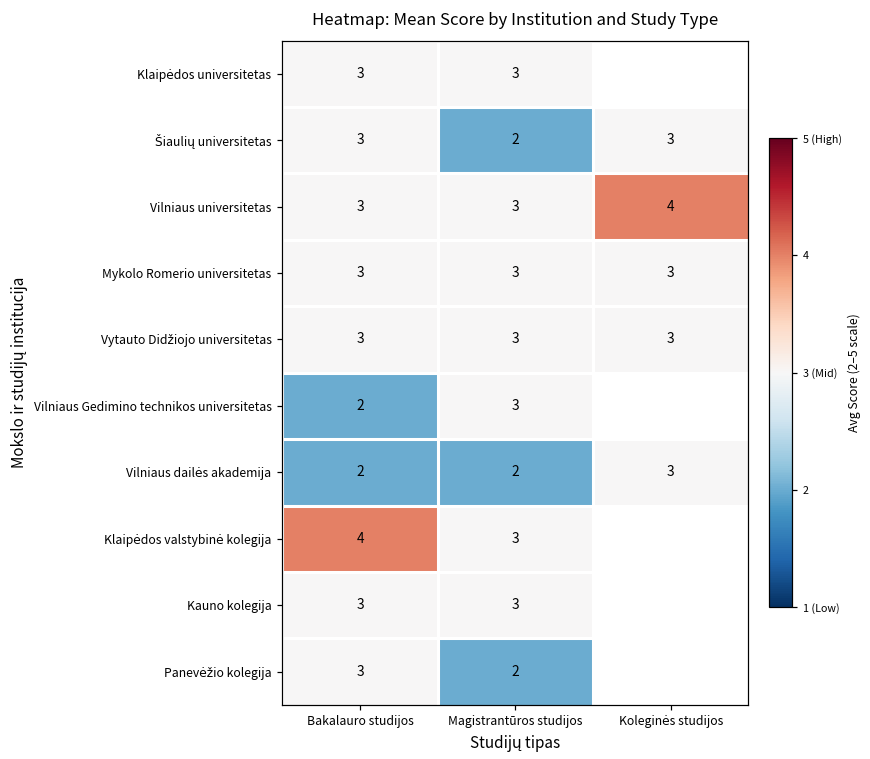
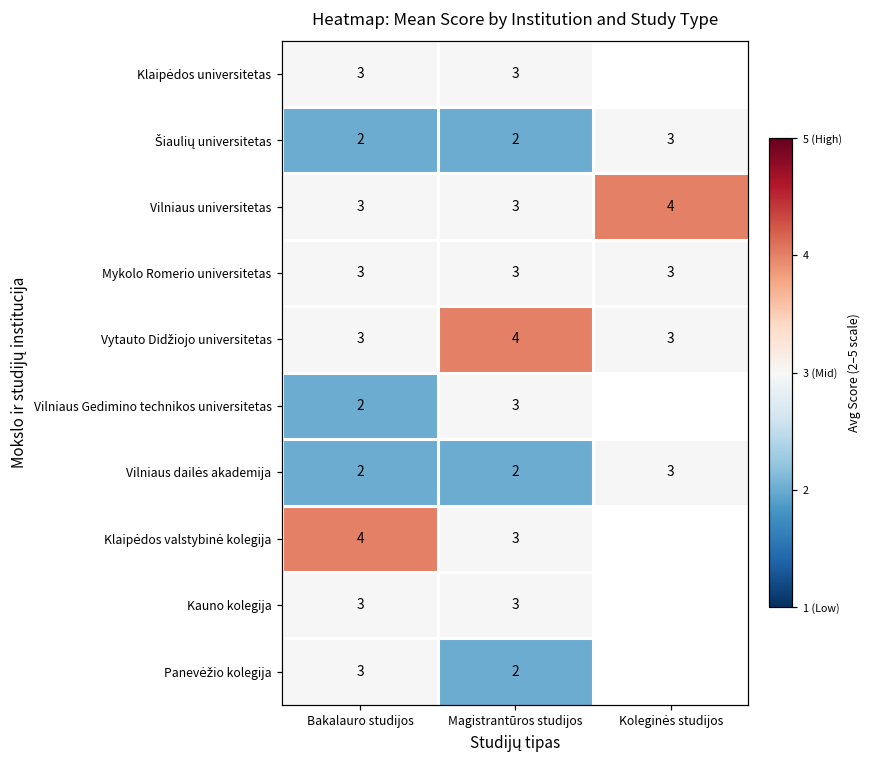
Šiaulių universitetas, Bakalauro studijos: 3 -> 2
Vytauto Didžiojo universitetas, Magistrantūros studijos: 3 -> 4
